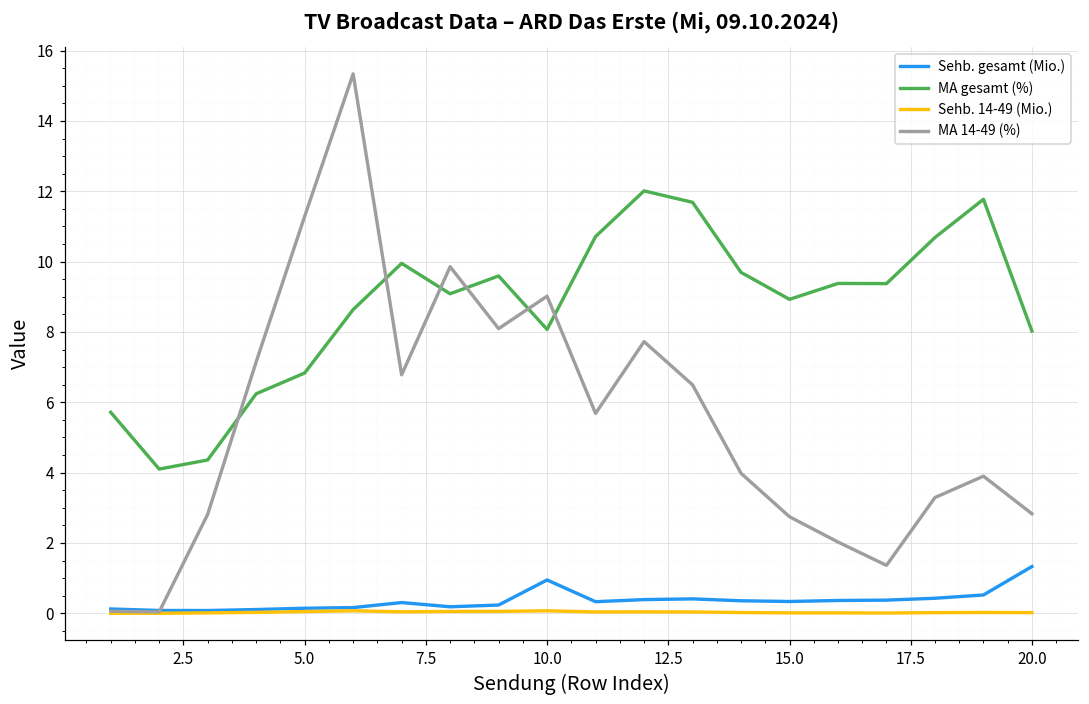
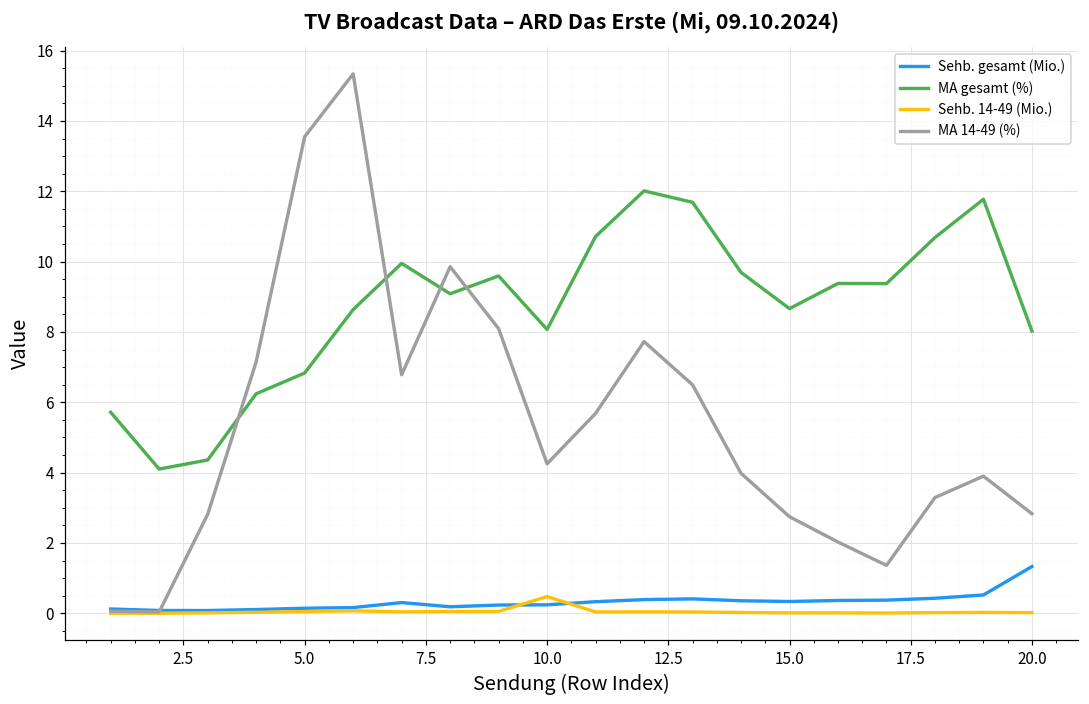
MA 14-49 (%), 5.0: 11.3 -> 13.6
Sehb. gesamt (Mio.), 10.0: 0.9 -> 0.2
Sehb. 14-49 (Mio.), 10.0: 0.1 -> 0.5
MA 14-49 (%), 10.0: 9.0 -> 4.3
MA gesamt (%), 15.0: 8.9 -> 8.7
